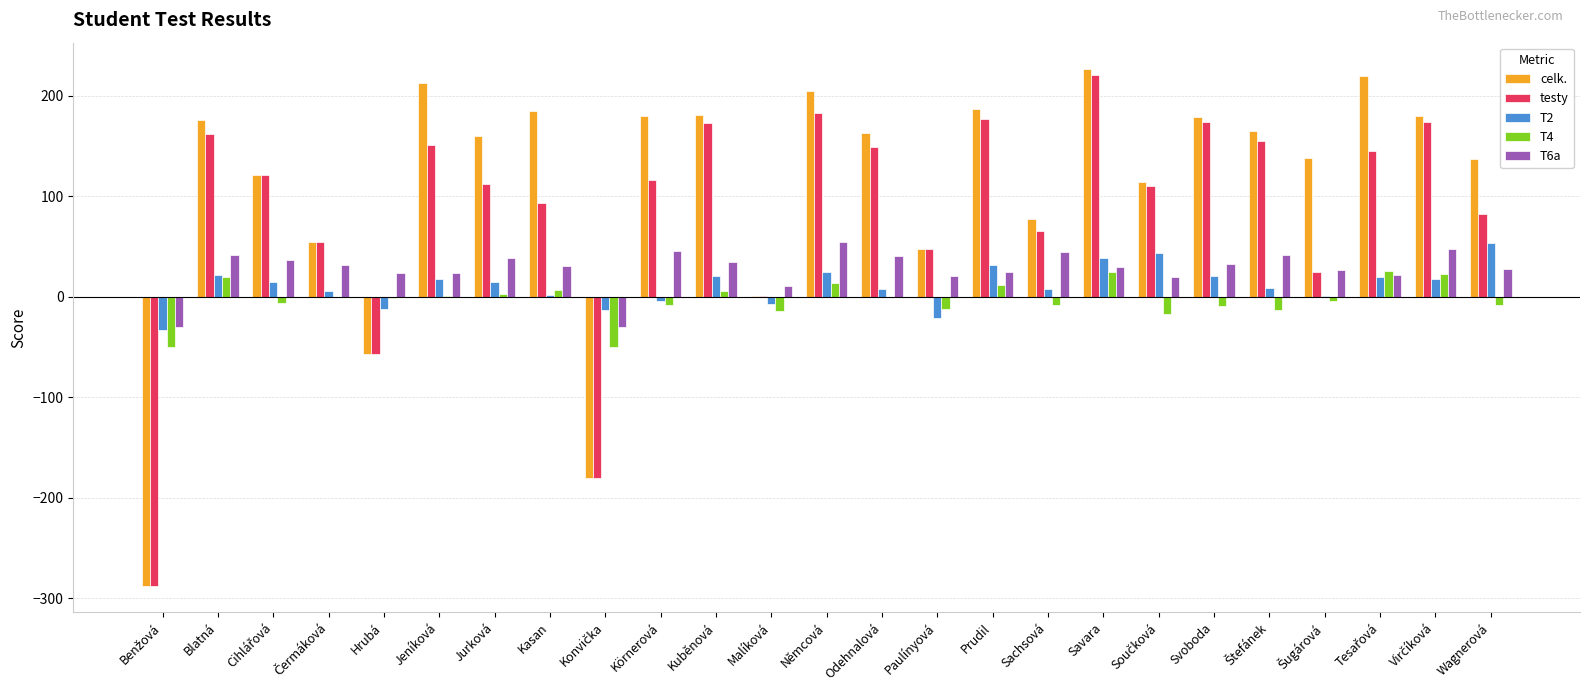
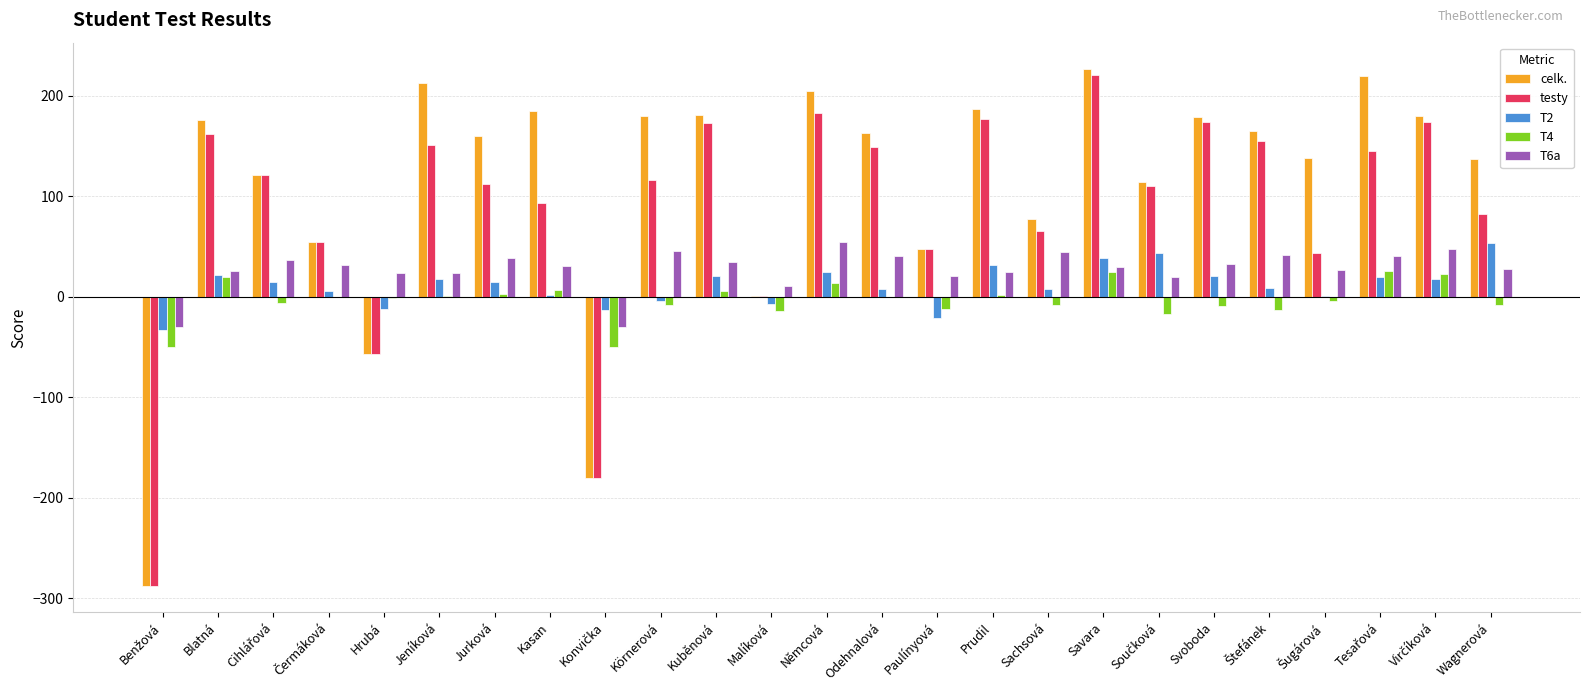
T6a, Blatná: 42 -> 26
T4, Prudil: 12 -> 2
testy, Šugárová: 25 -> 44
T6a, Tesařová: 22 -> 41
